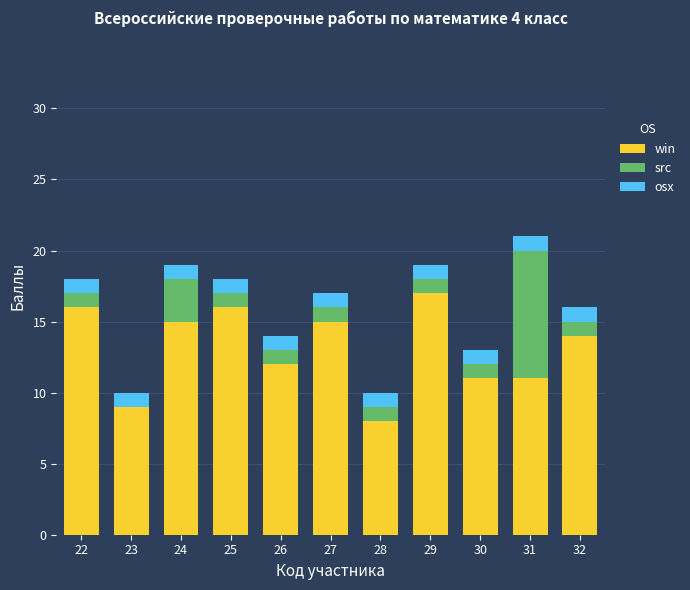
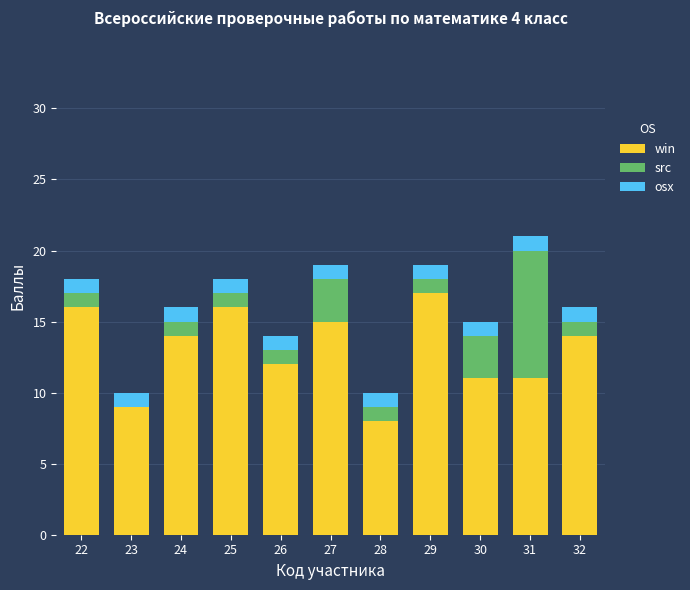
win, 24: 15 -> 14
src, 24: 3 -> 1
src, 27: 1 -> 3
src, 30: 1 -> 3
